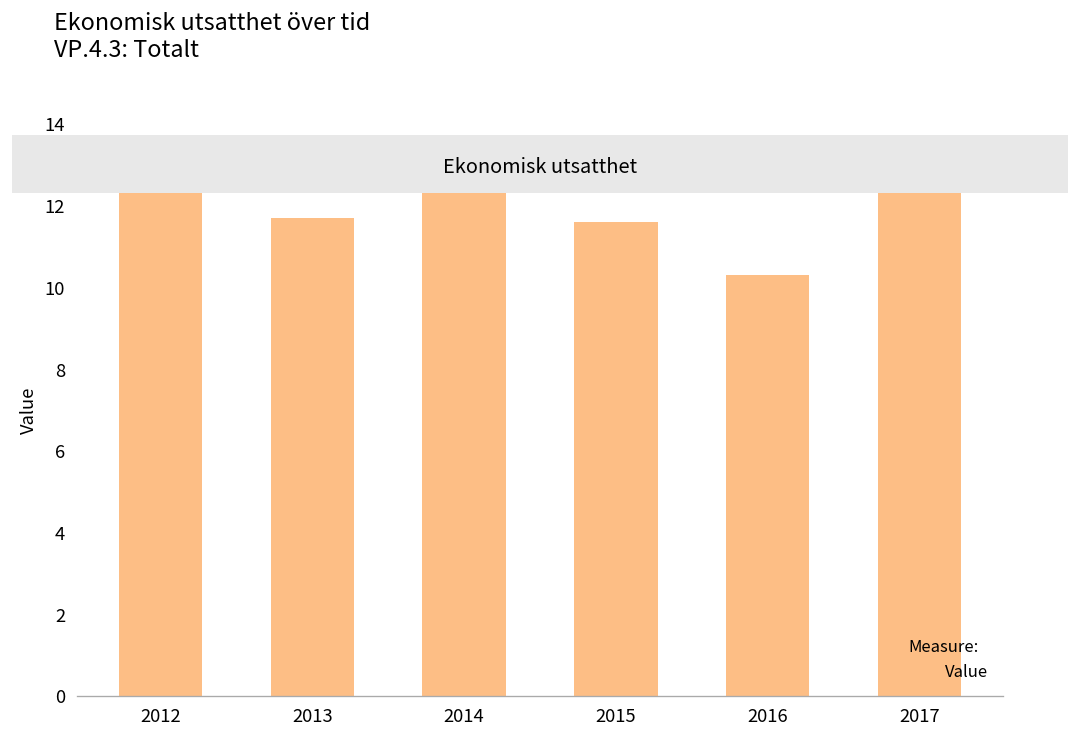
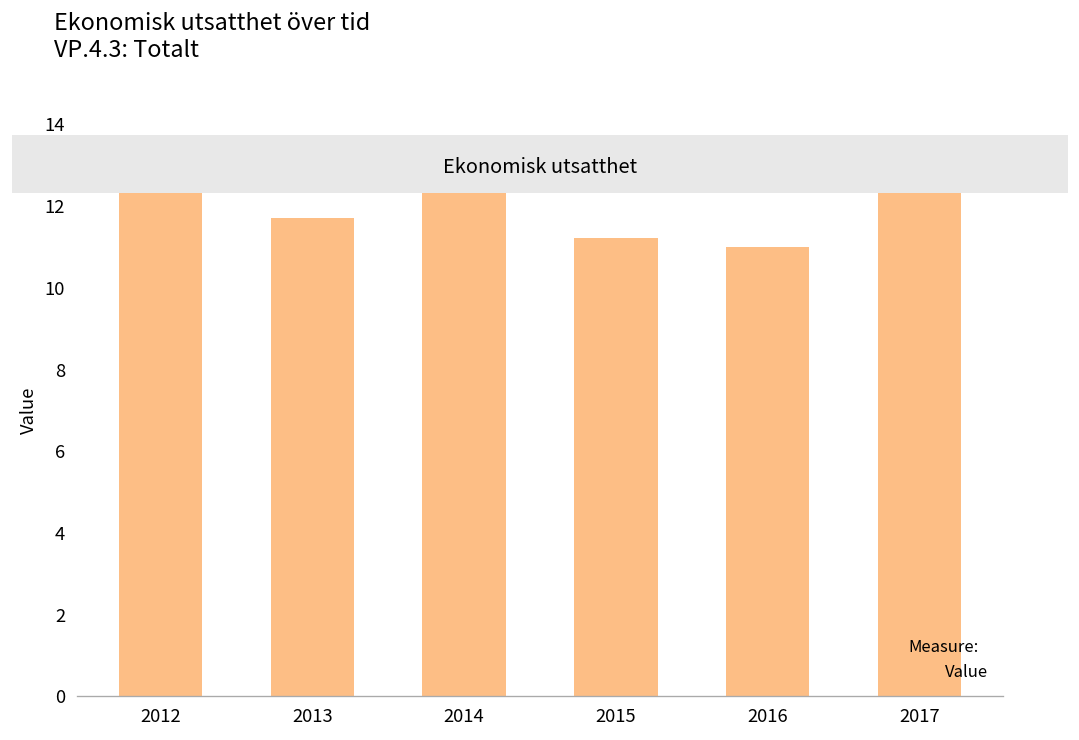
2015: 11.6 -> 11.2
2016: 10.3 -> 11.0
